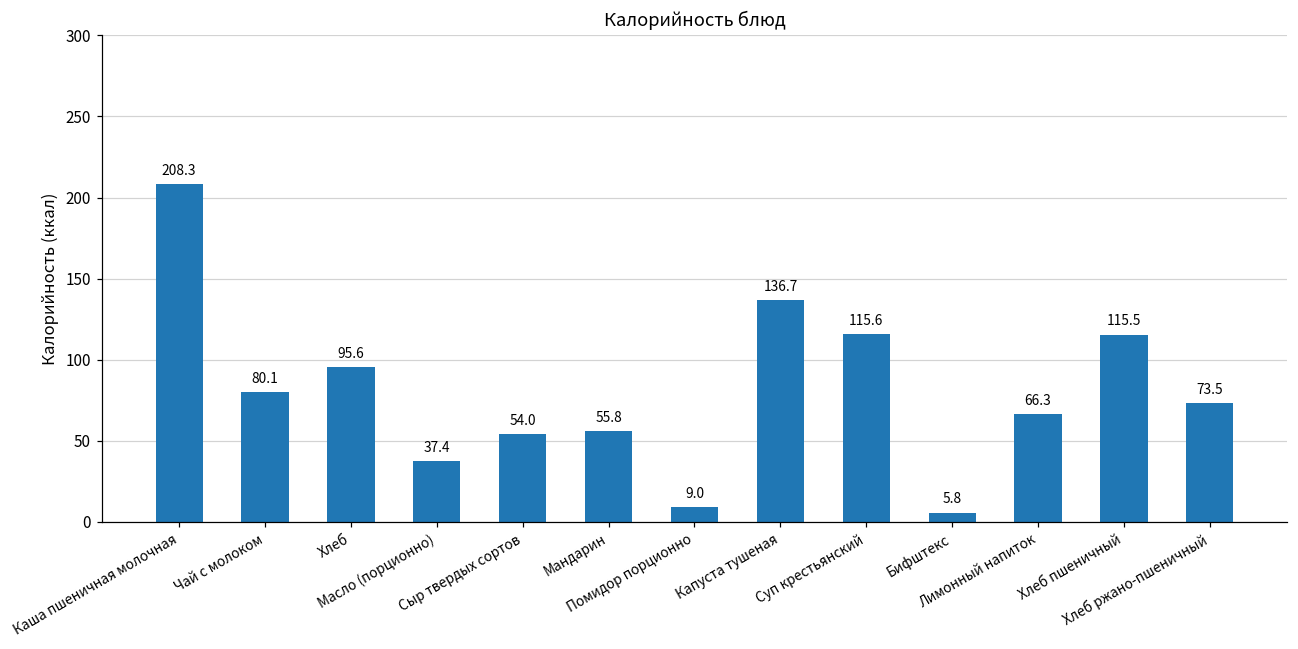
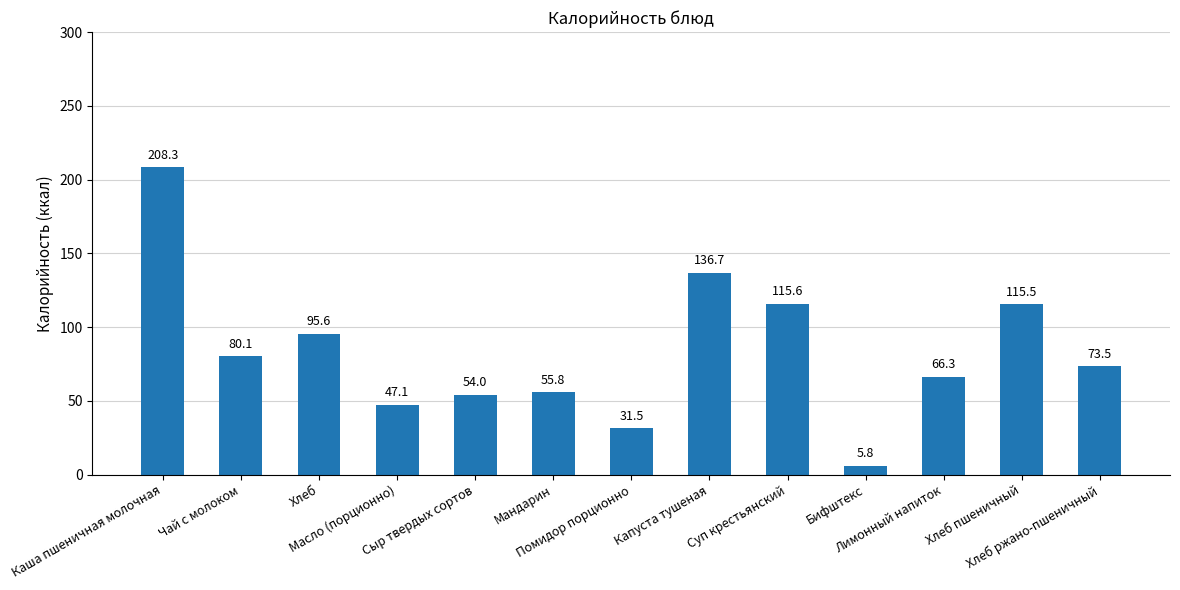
Масло (порционно): 37.4 -> 47.1
Помидор порционно: 9.0 -> 31.5
